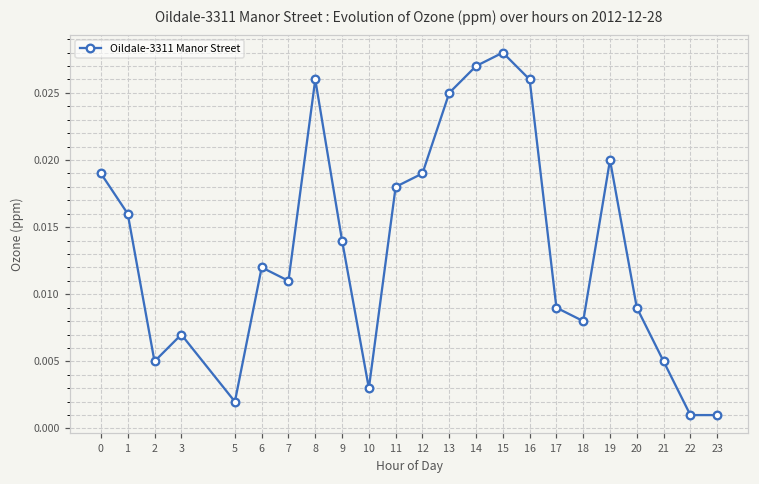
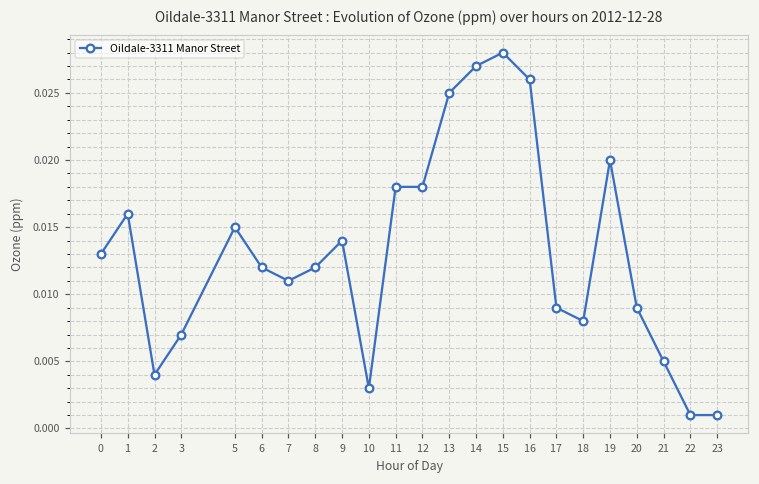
0: 0.019 -> 0.013
2: 0.005 -> 0.004
5: 0.002 -> 0.015
8: 0.026 -> 0.012
12: 0.019 -> 0.018
